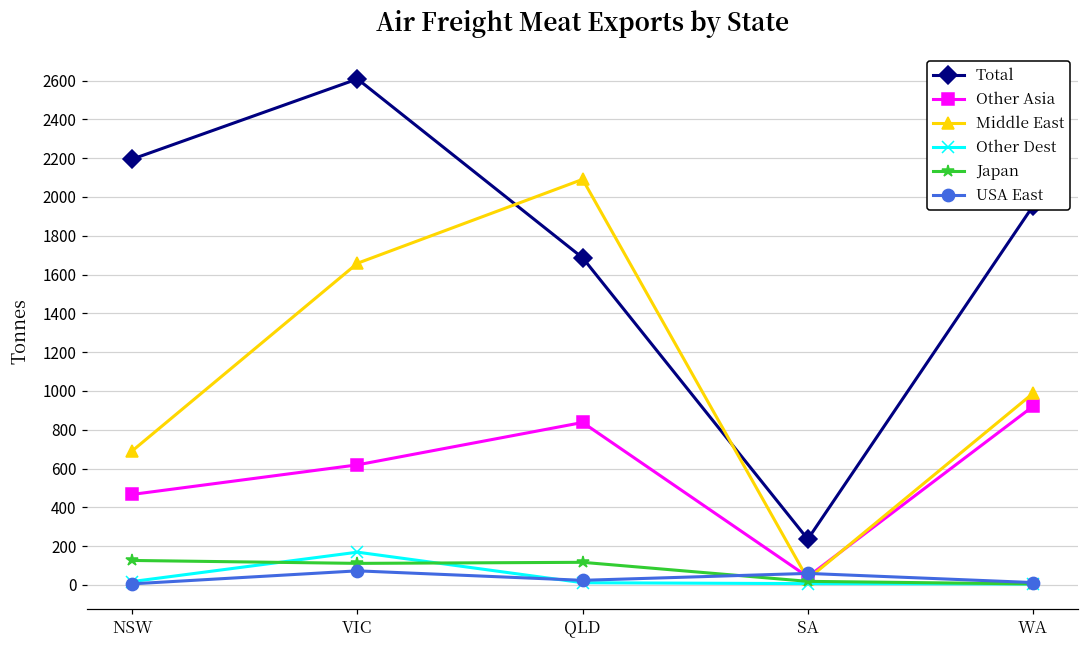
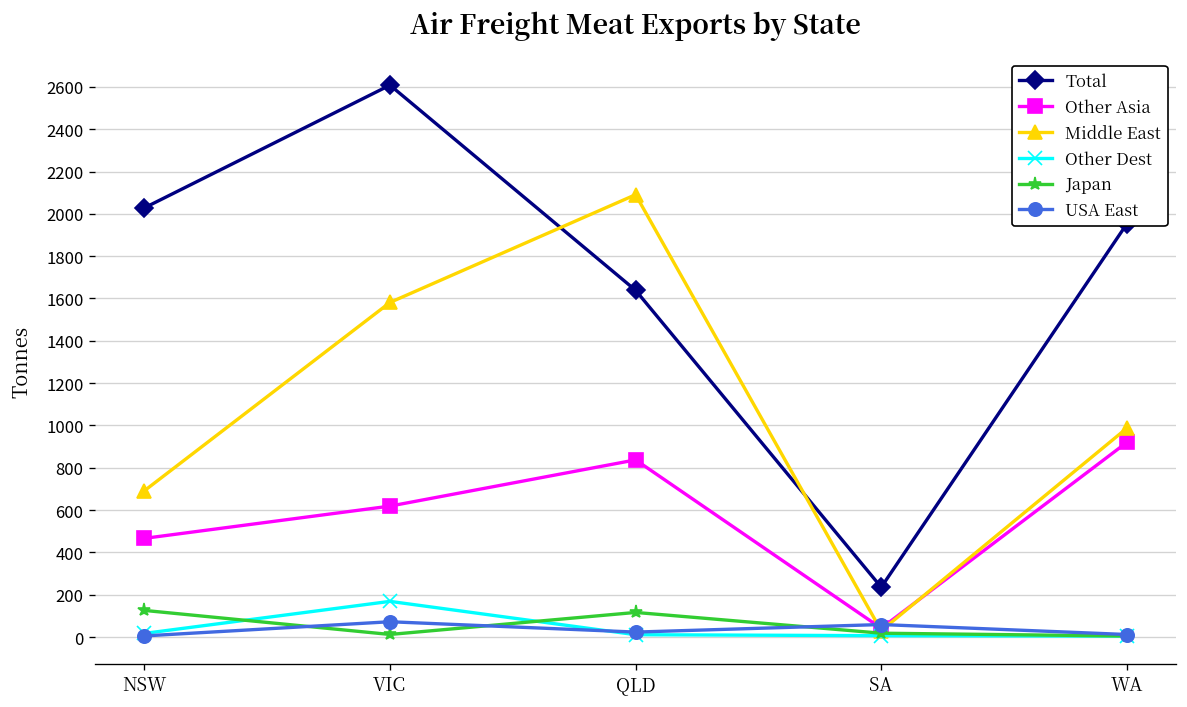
Total, NSW: 2190 -> 2030
Middle East, VIC: 1660 -> 1580
Japan, VIC: 110 -> 10
Total, QLD: 1690 -> 1640
